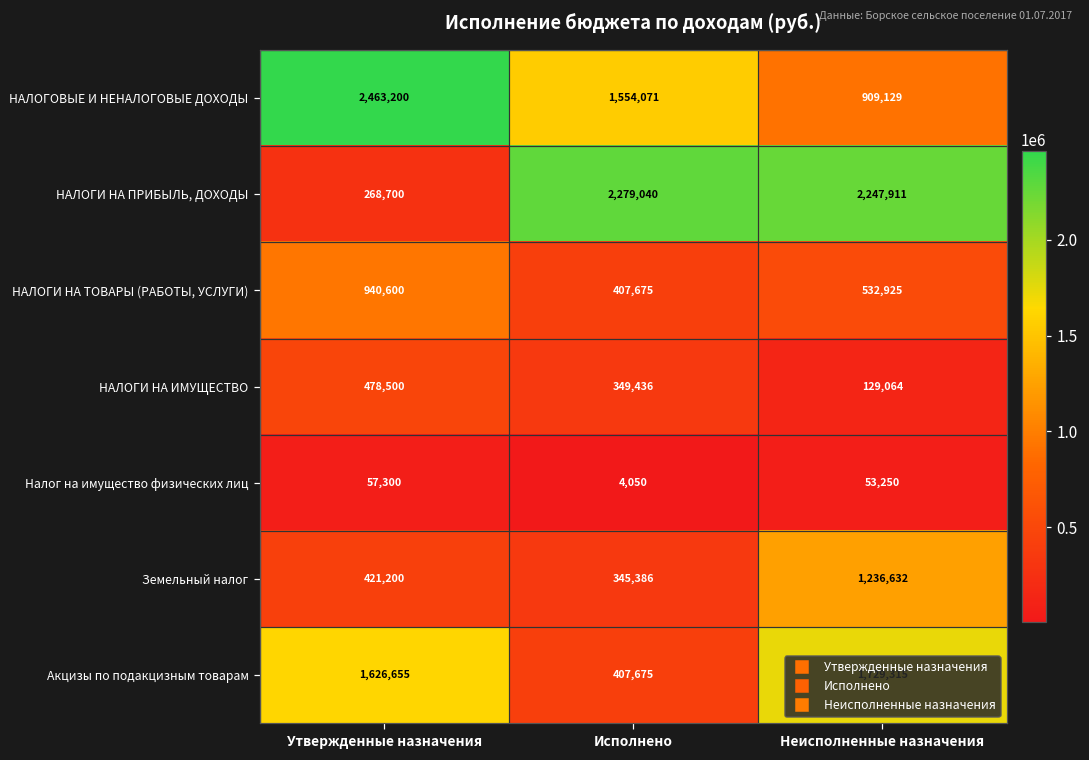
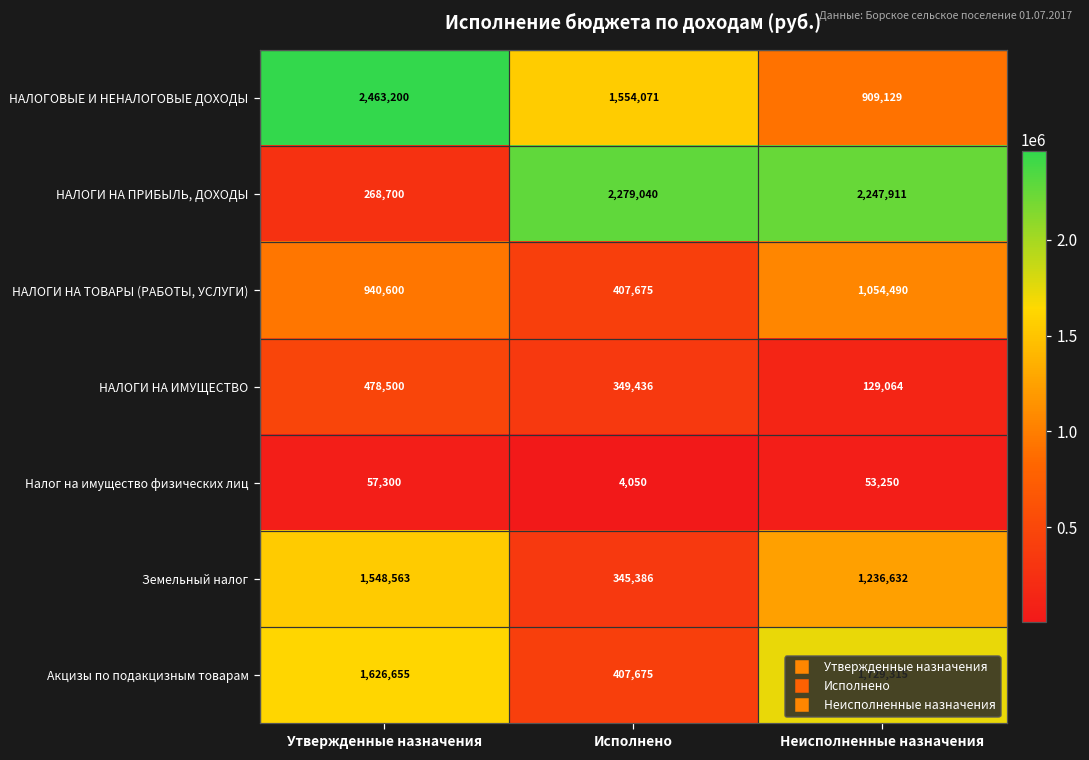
НАЛОГИ НА ТОВАРЫ (РАБОТЫ, УСЛУГИ), Неисполненные назначения: 532,925 -> 1,054,490
Земельный налог, Утвержденные назначения: 421,200 -> 1,548,563
